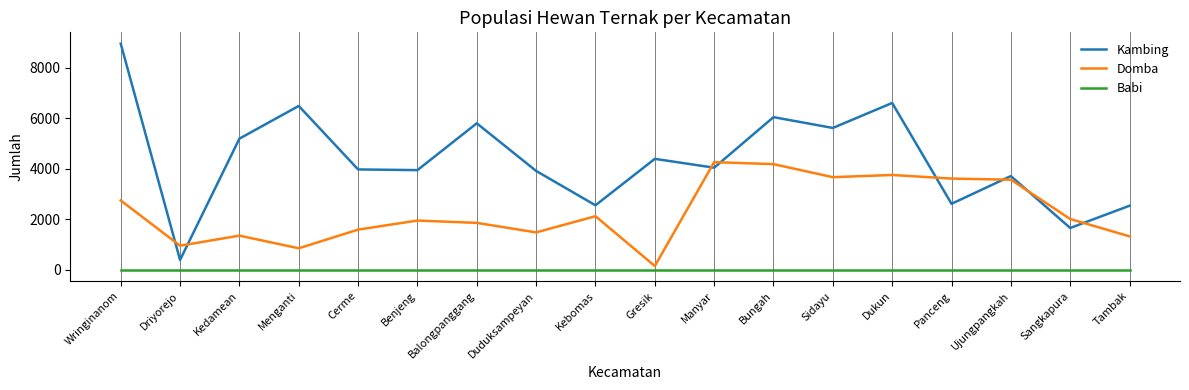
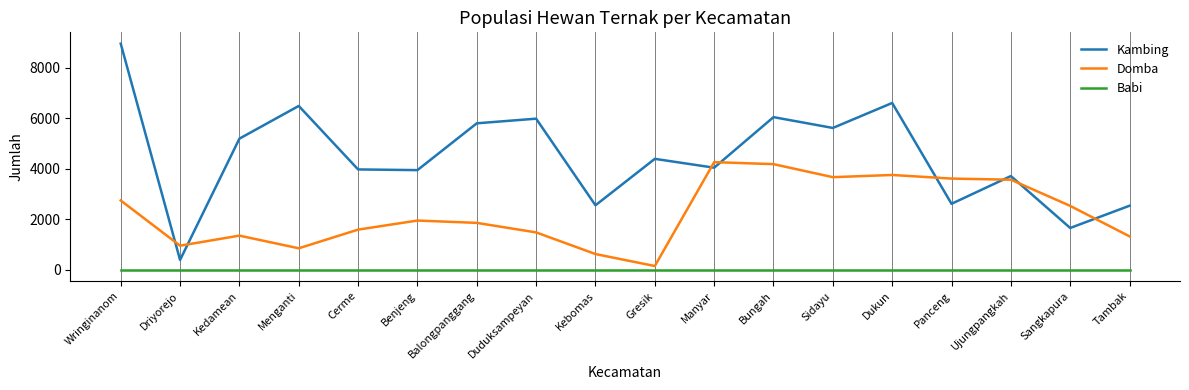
Kambing, Duduksampeyan: 3900 -> 6000
Domba, Kebomas: 2100 -> 600
Domba, Sangkapura: 2000 -> 2500
